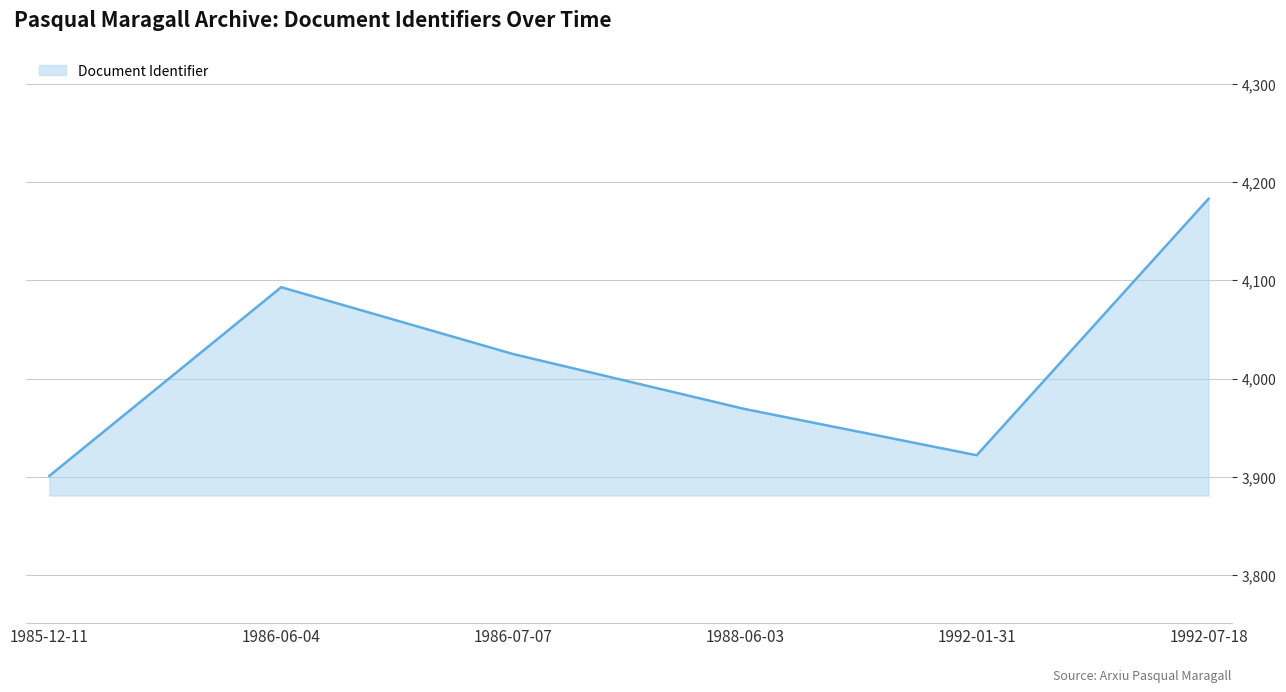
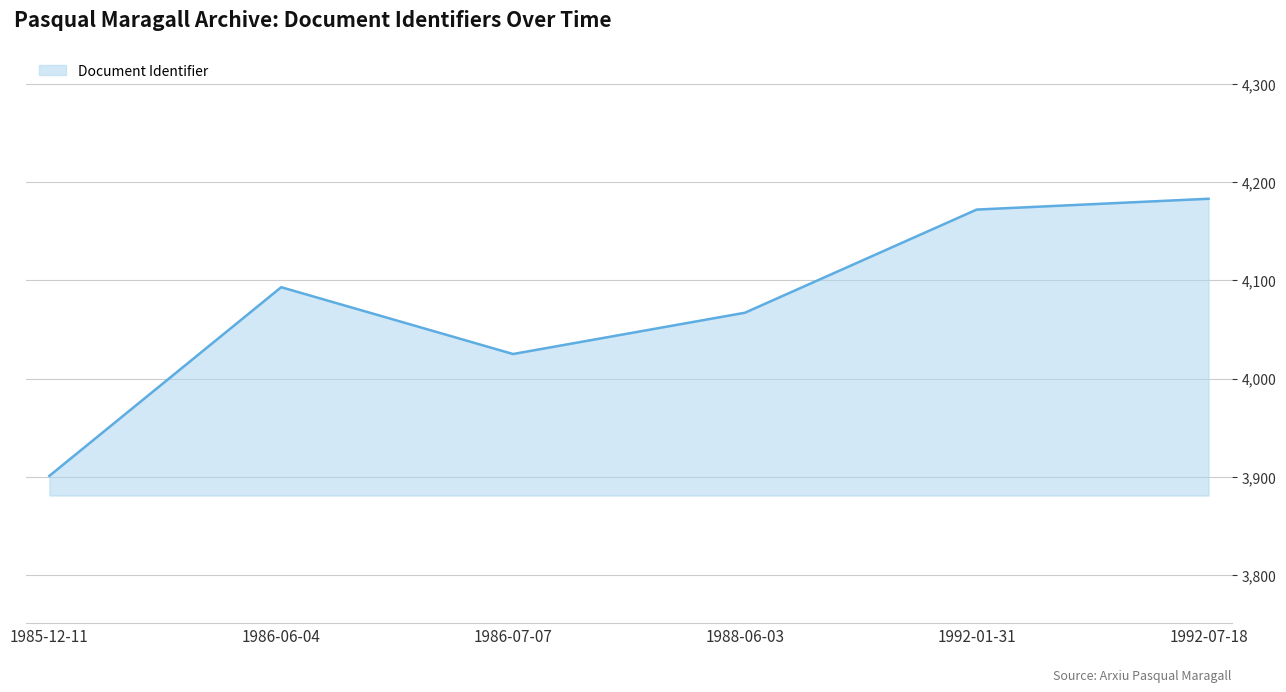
1988-06-03: 3,970 -> 4,070
1992-01-31: 3,920 -> 4,170
